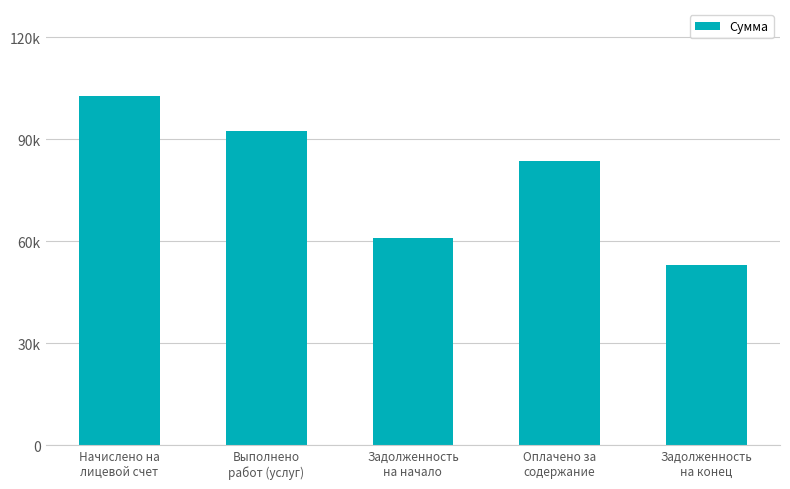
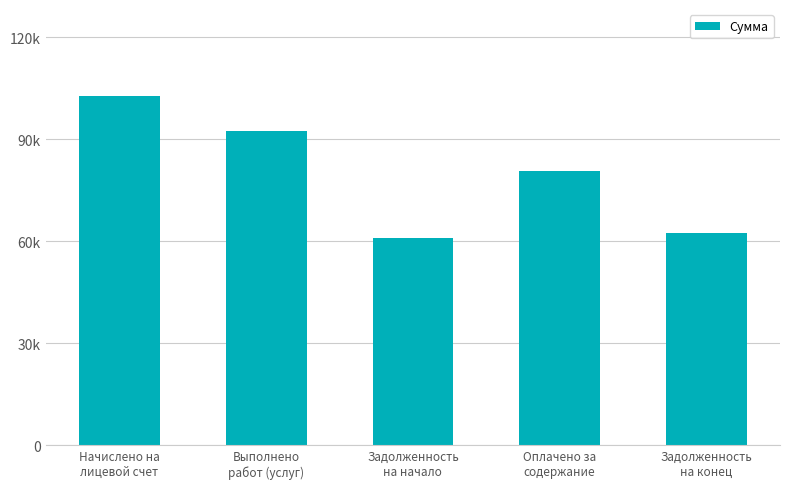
Оплачено за содержание: 83000 -> 81000
Задолженность на конец: 53000 -> 62000
